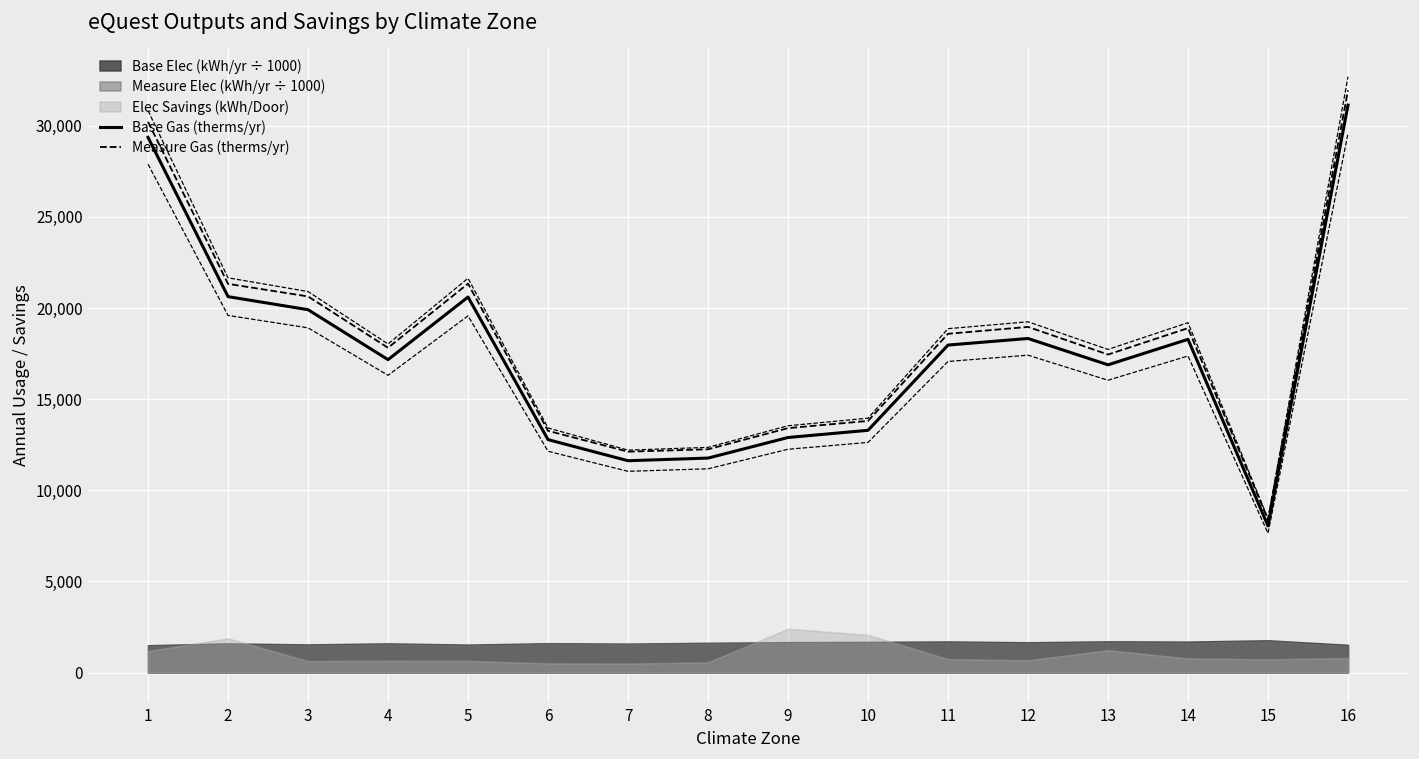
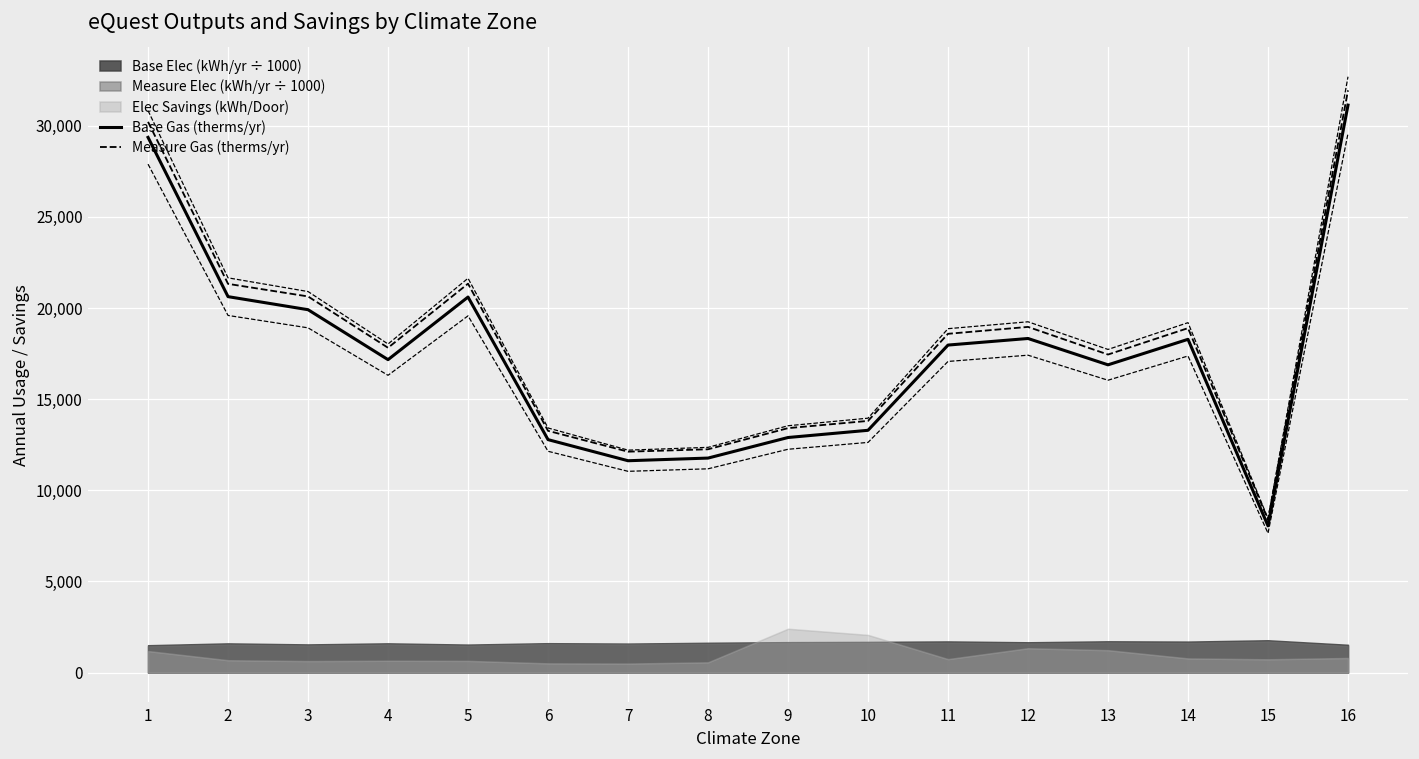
Elec Savings (kWh/Door), 2: 1,900 -> 700
Elec Savings (kWh/Door), 12: 700 -> 1,300
